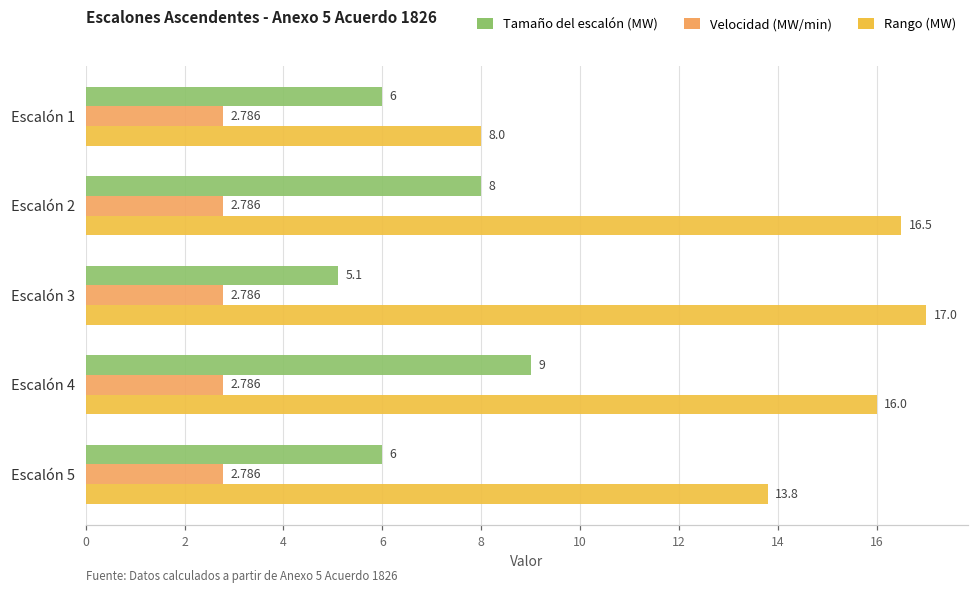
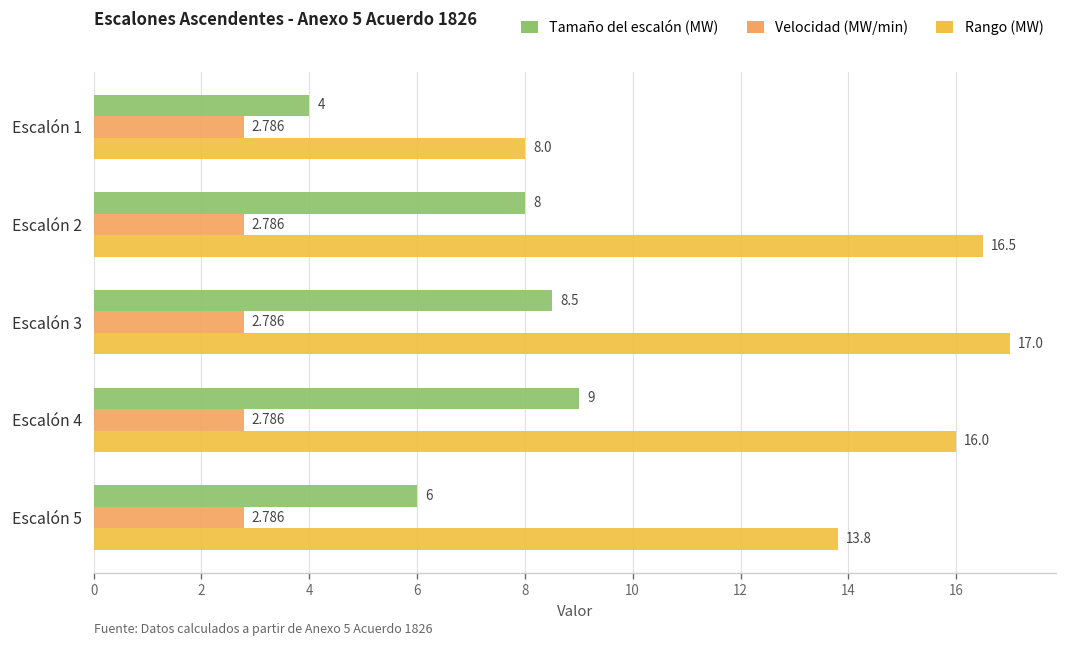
Tamaño del escalón (MW), Escalón 1: 6 -> 4
Tamaño del escalón (MW), Escalón 3: 5.1 -> 8.5
